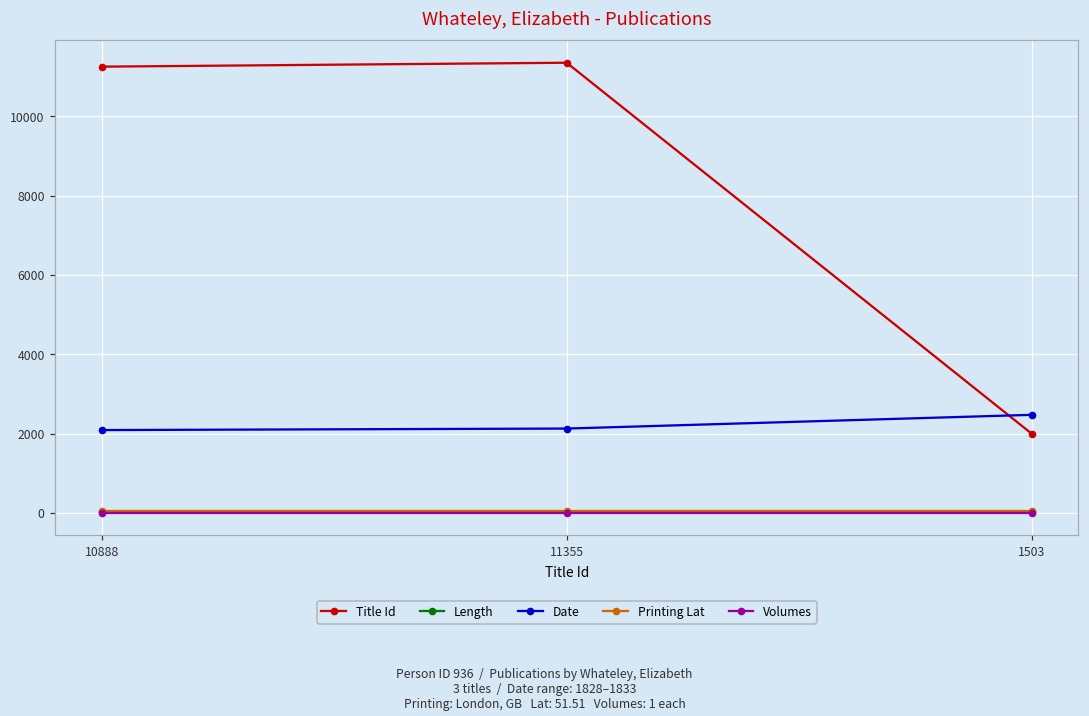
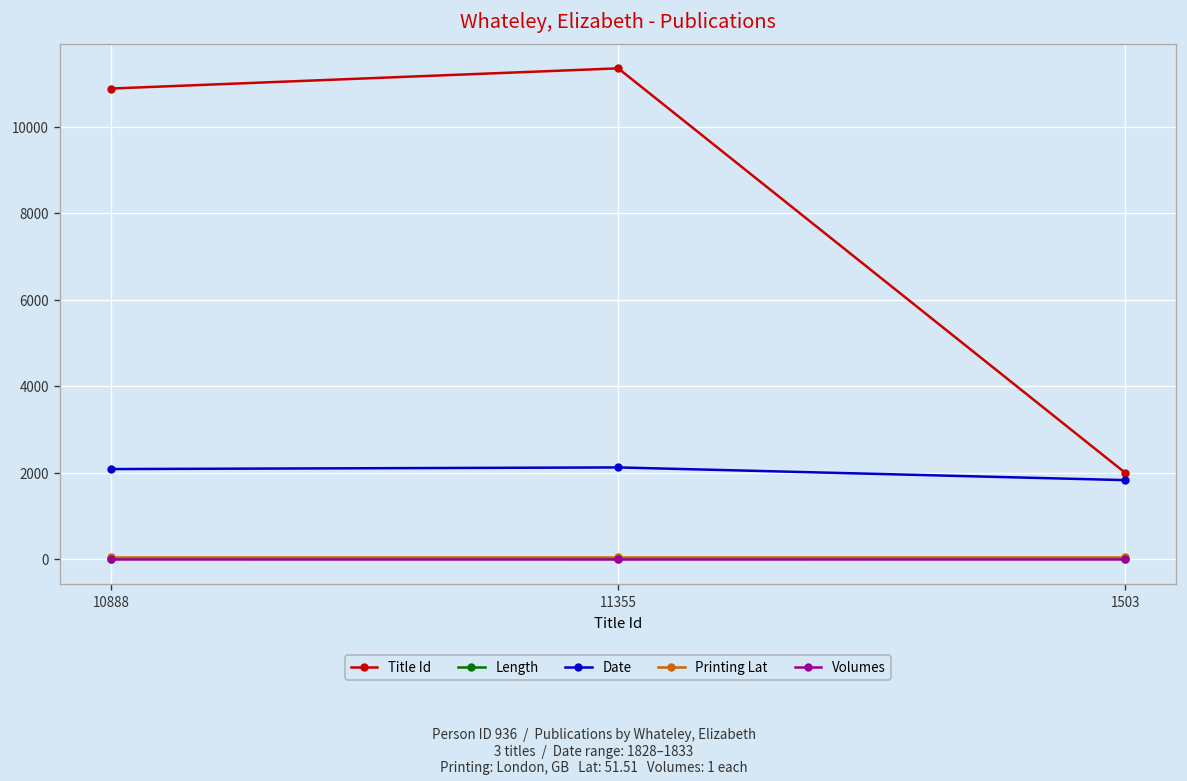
Title Id, 10888: 11300 -> 10900
Date, 1503: 2500 -> 1800
